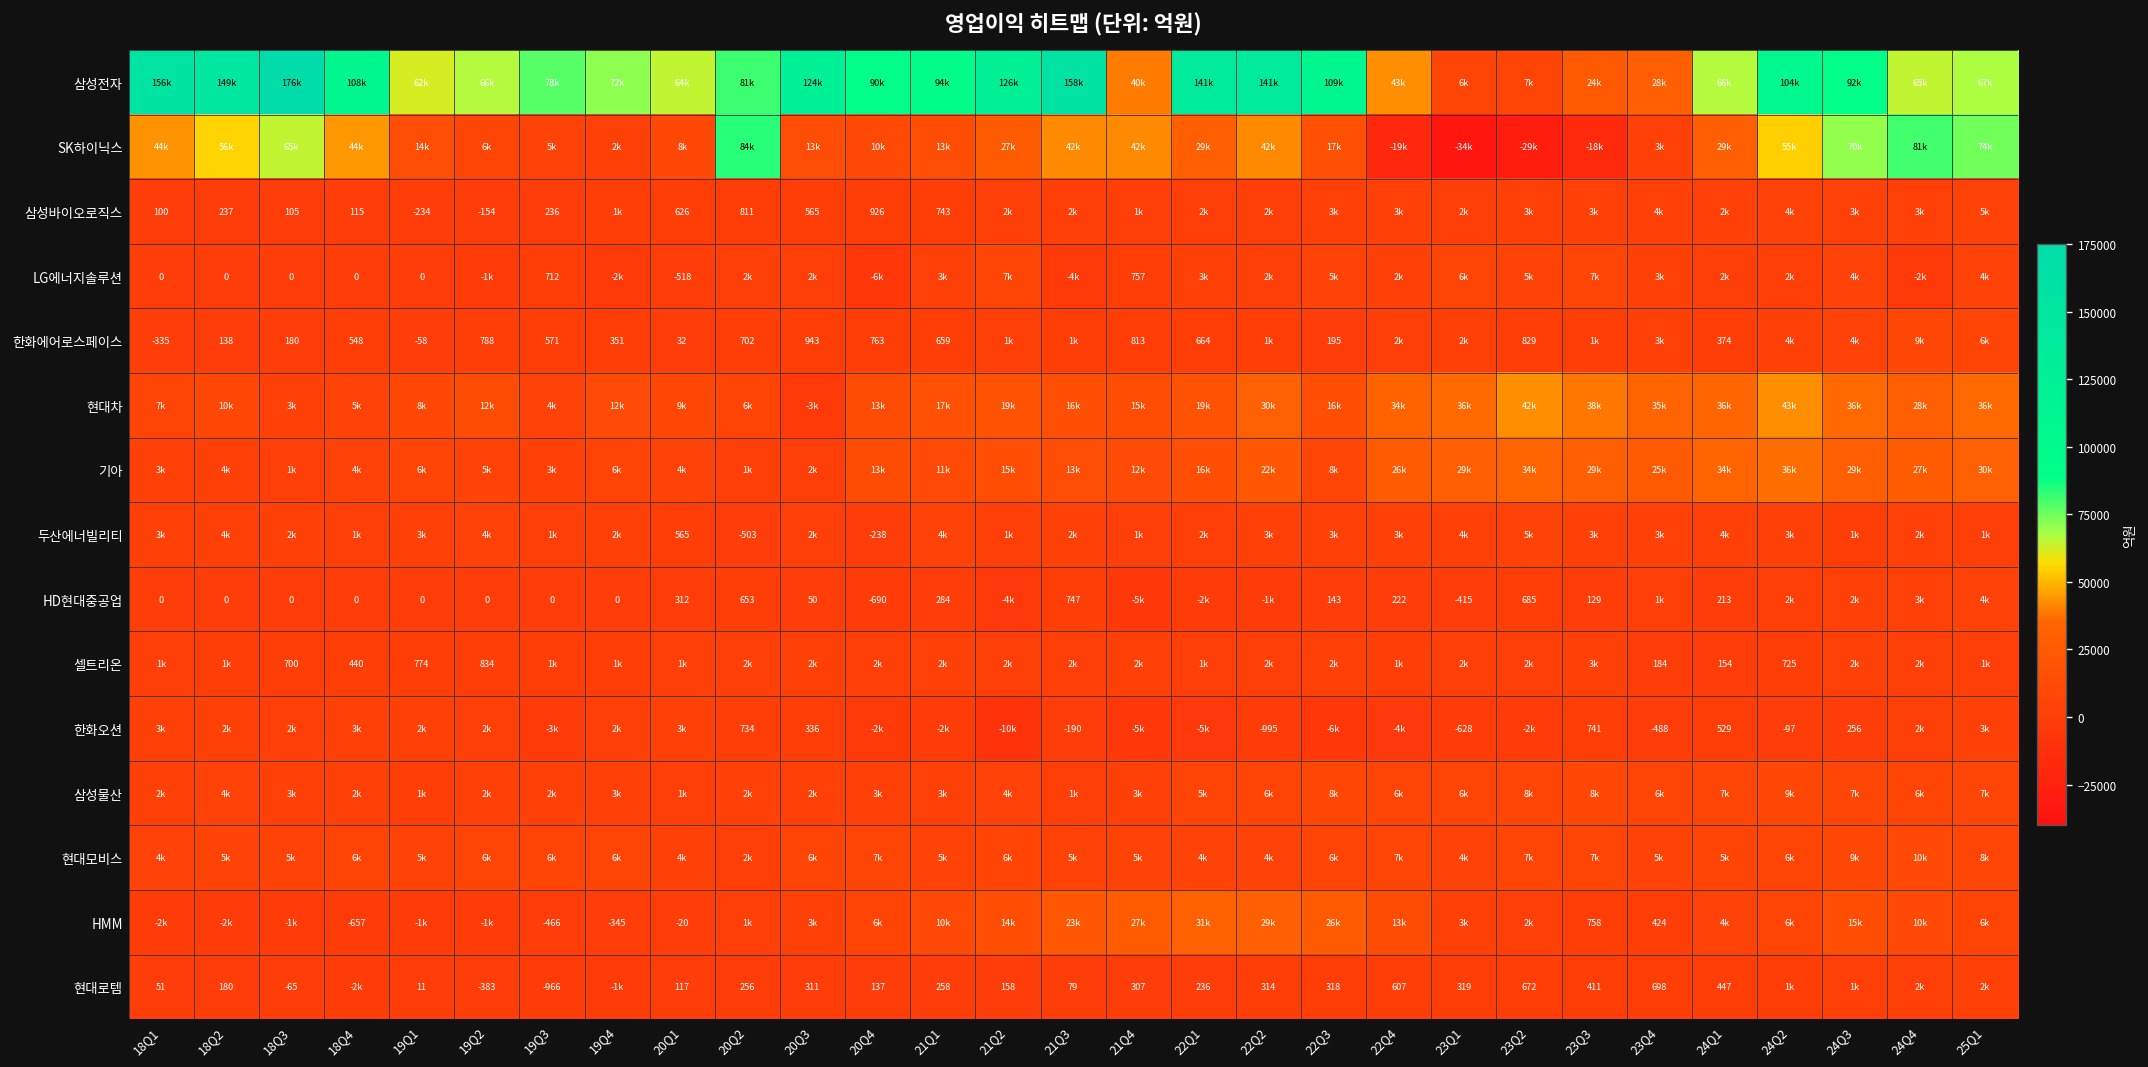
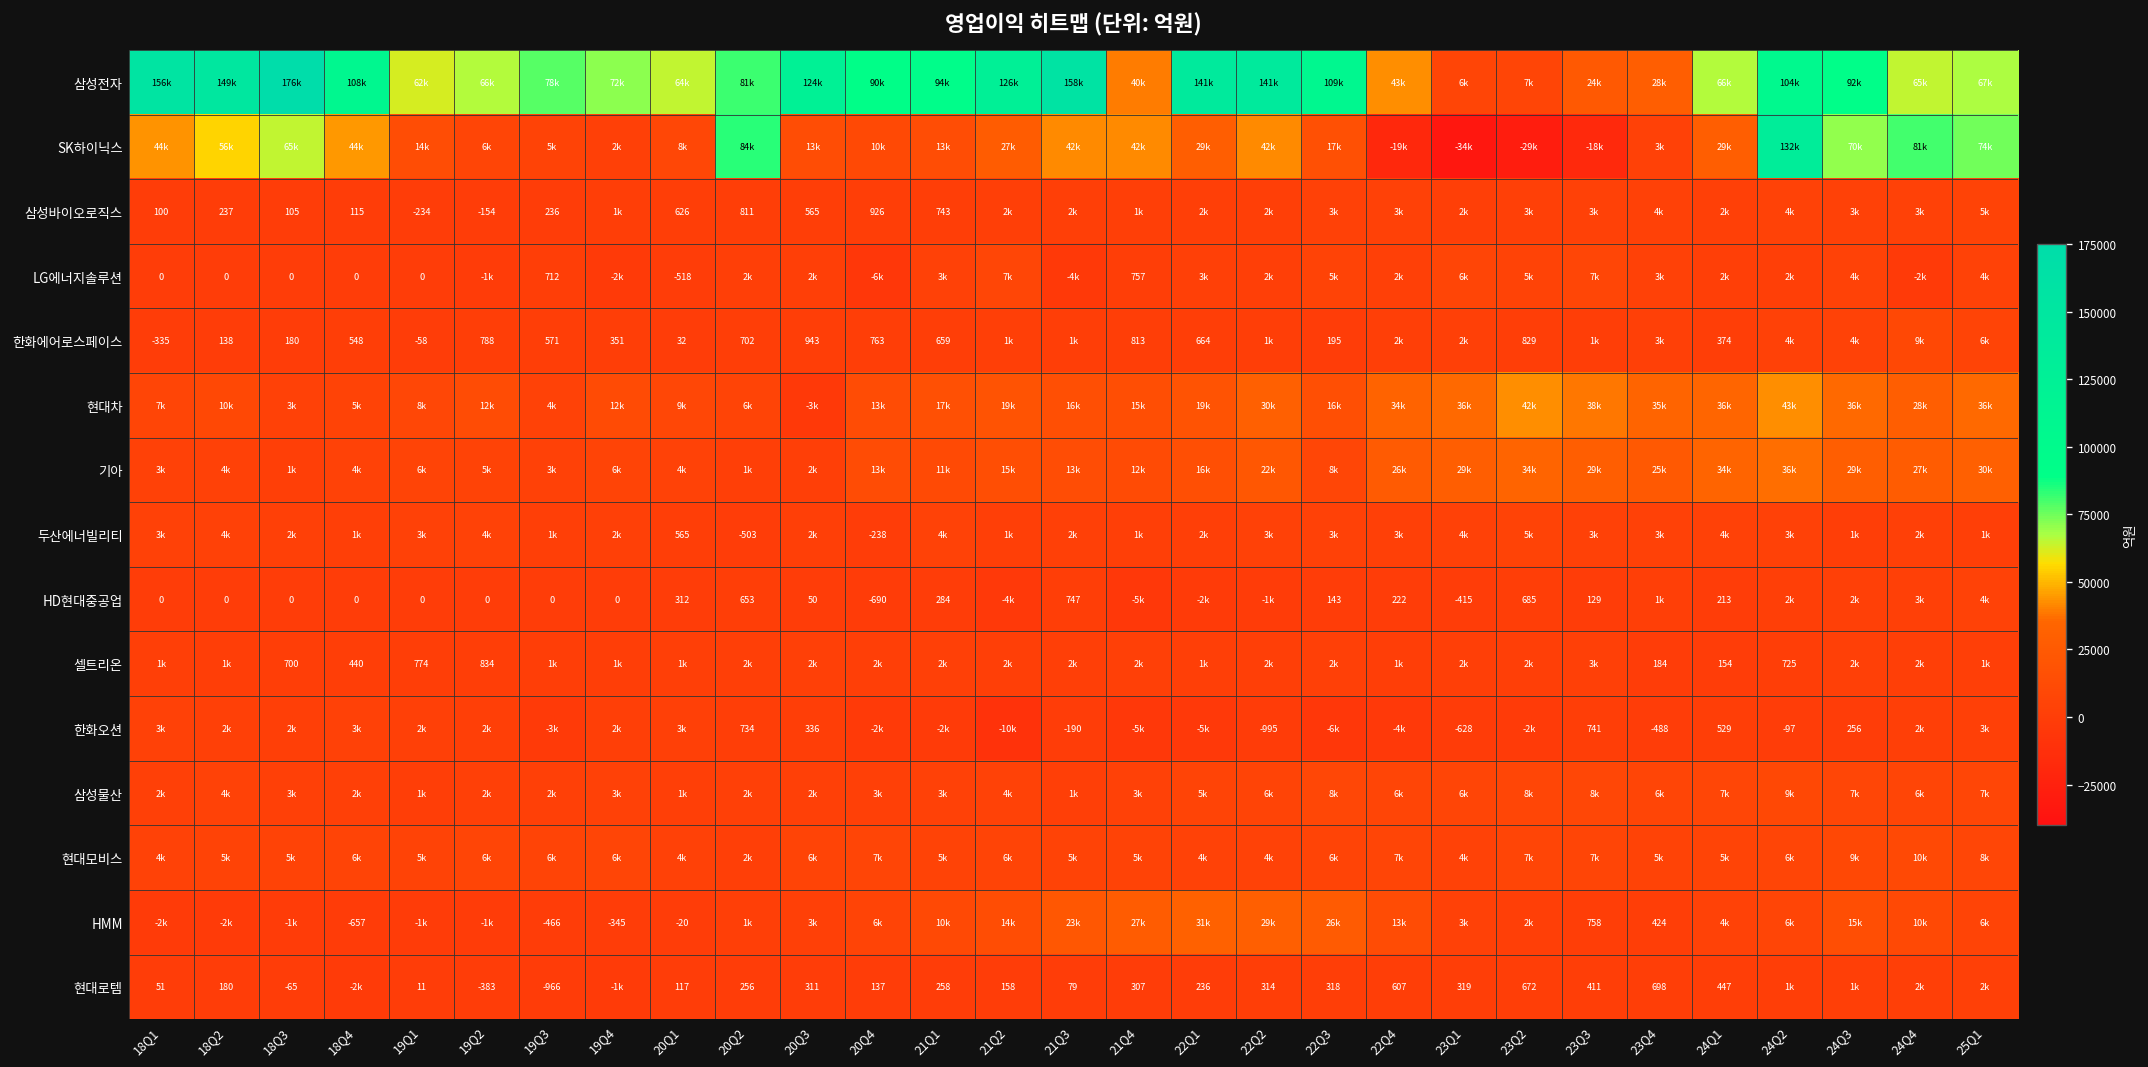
SK하이닉스, 24Q2: 55k -> 132k
